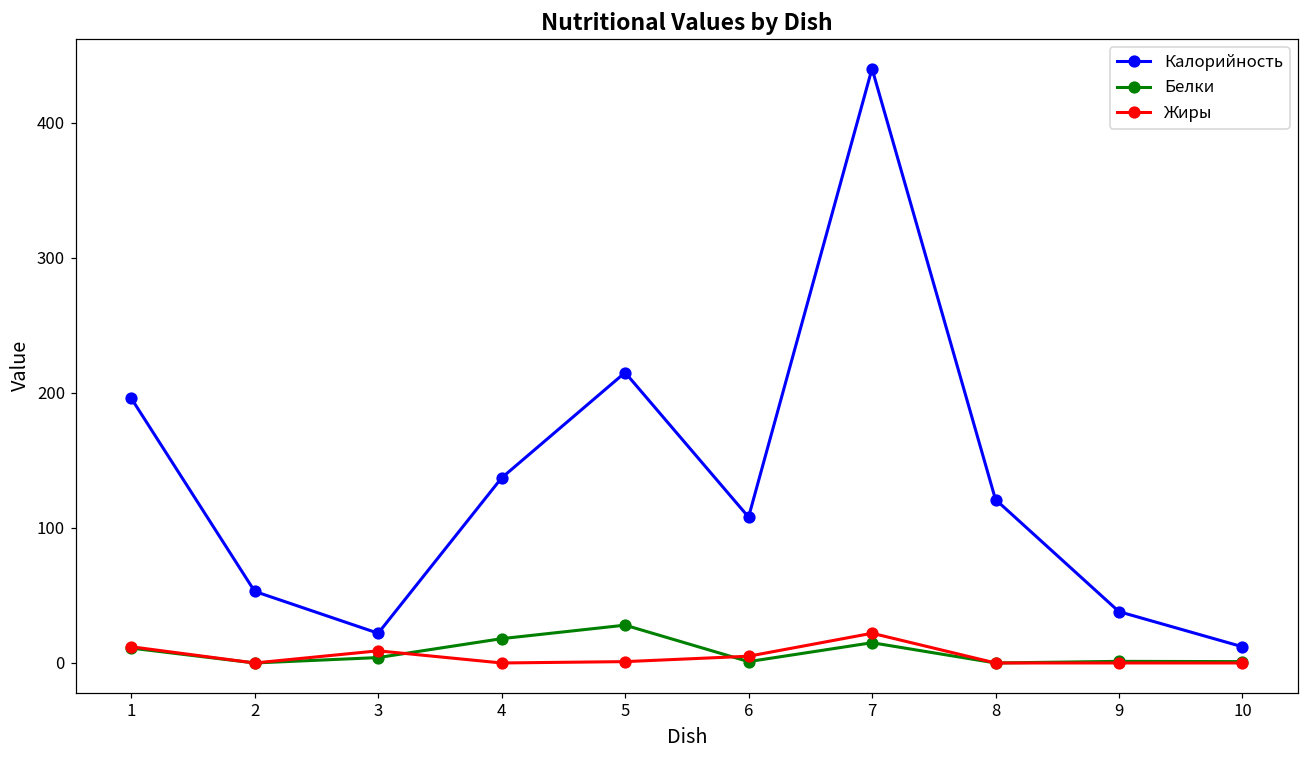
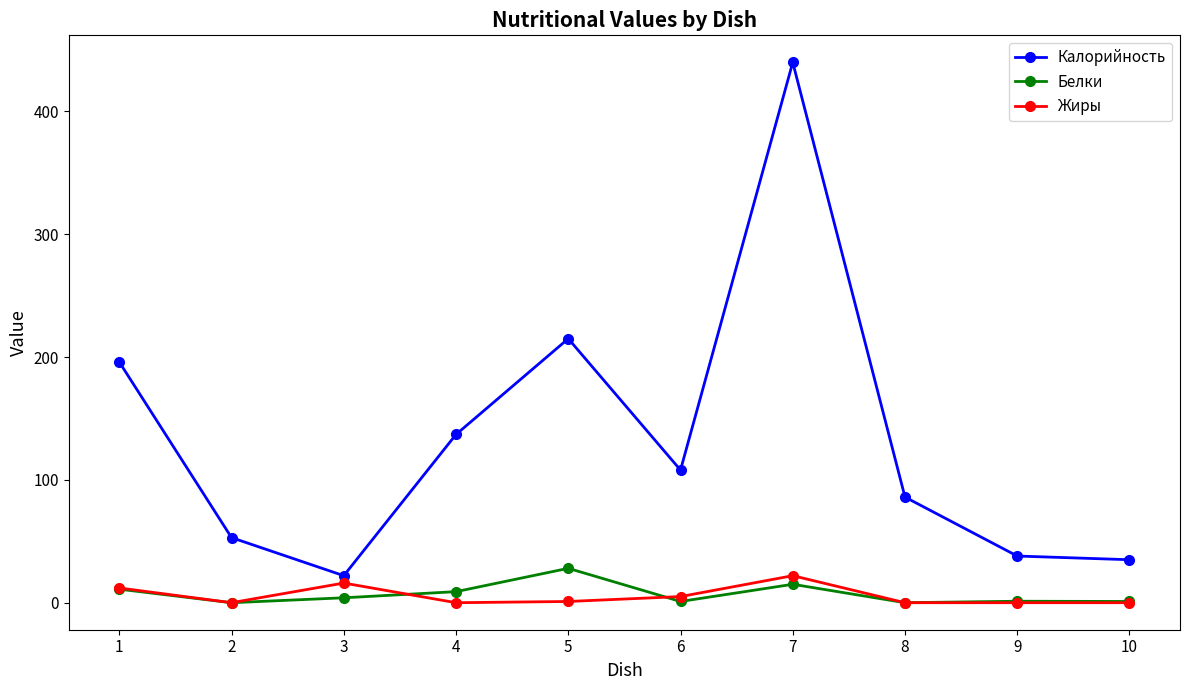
Жиры, 3: 9 -> 16
Белки, 4: 18 -> 9
Калорийность, 8: 121 -> 86
Калорийность, 10: 12 -> 35
